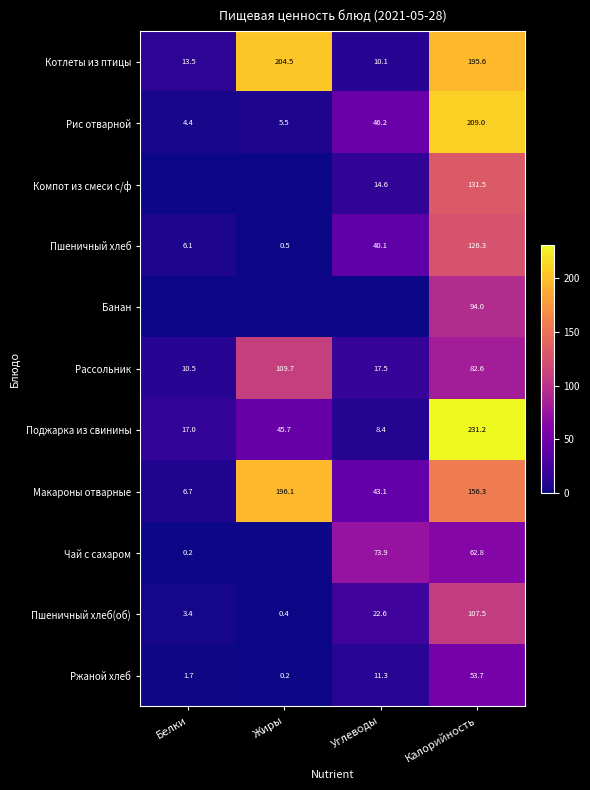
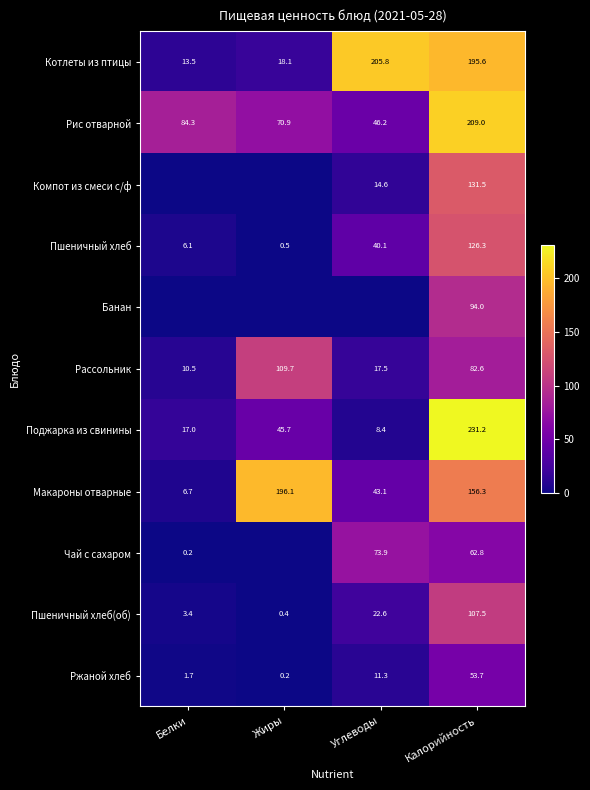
Котлеты из птицы, Жиры: 204.5 -> 18.1
Котлеты из птицы, Углеводы: 10.1 -> 205.8
Рис отварной, Белки: 4.4 -> 84.3
Рис отварной, Жиры: 5.5 -> 70.9
